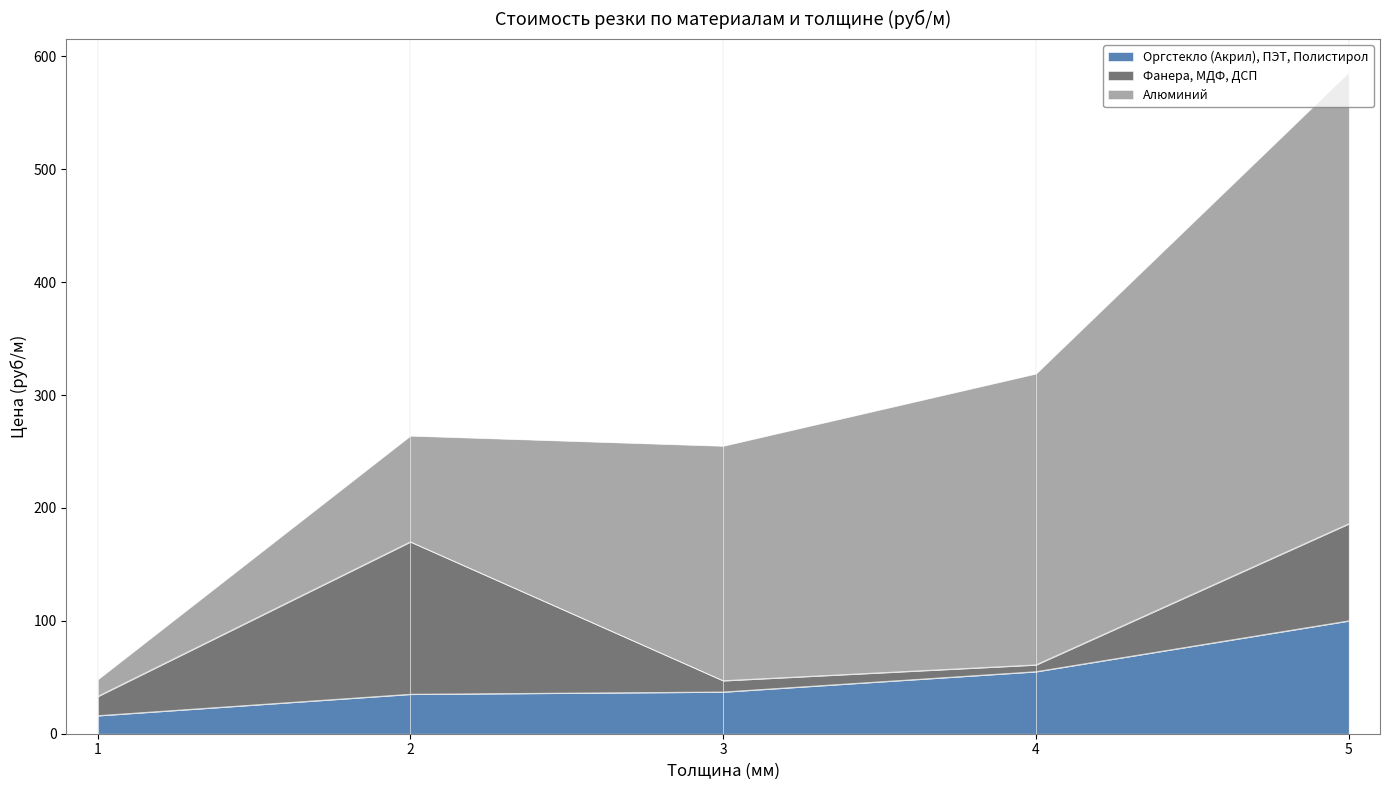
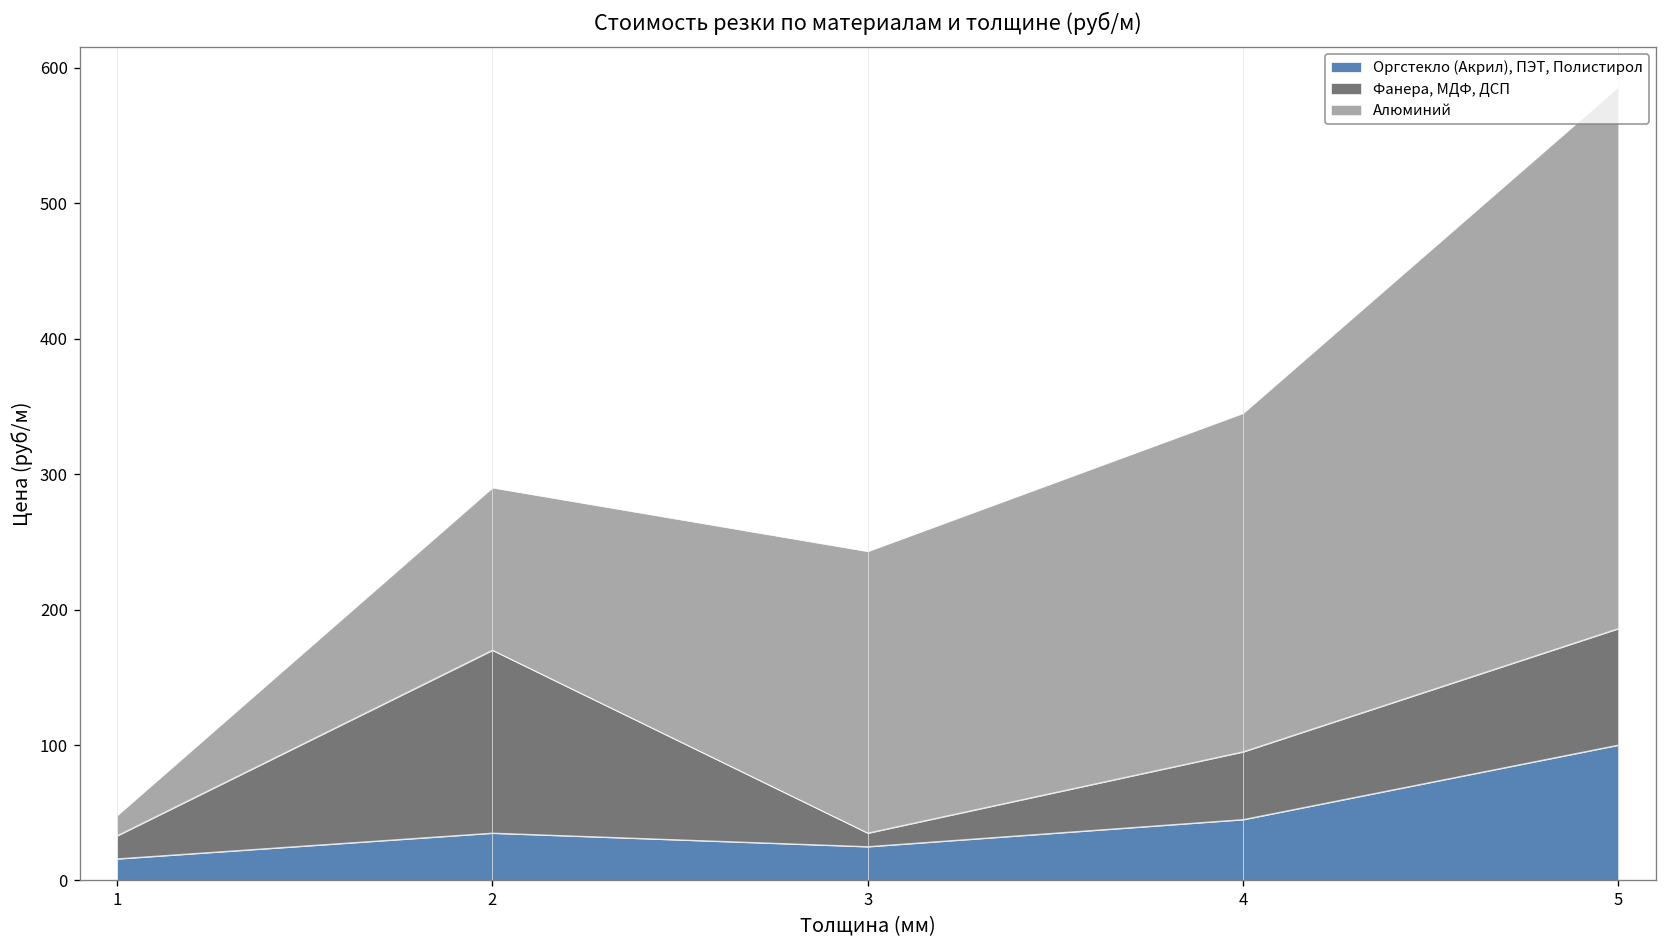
Алюминий, 2: 94 -> 120
Оргстекло (Акрил), ПЭТ, Полистирол, 3: 37 -> 25
Оргстекло (Акрил), ПЭТ, Полистирол, 4: 55 -> 45
Фанера, МДФ, ДСП, 4: 6 -> 50
Алюминий, 4: 258 -> 250
